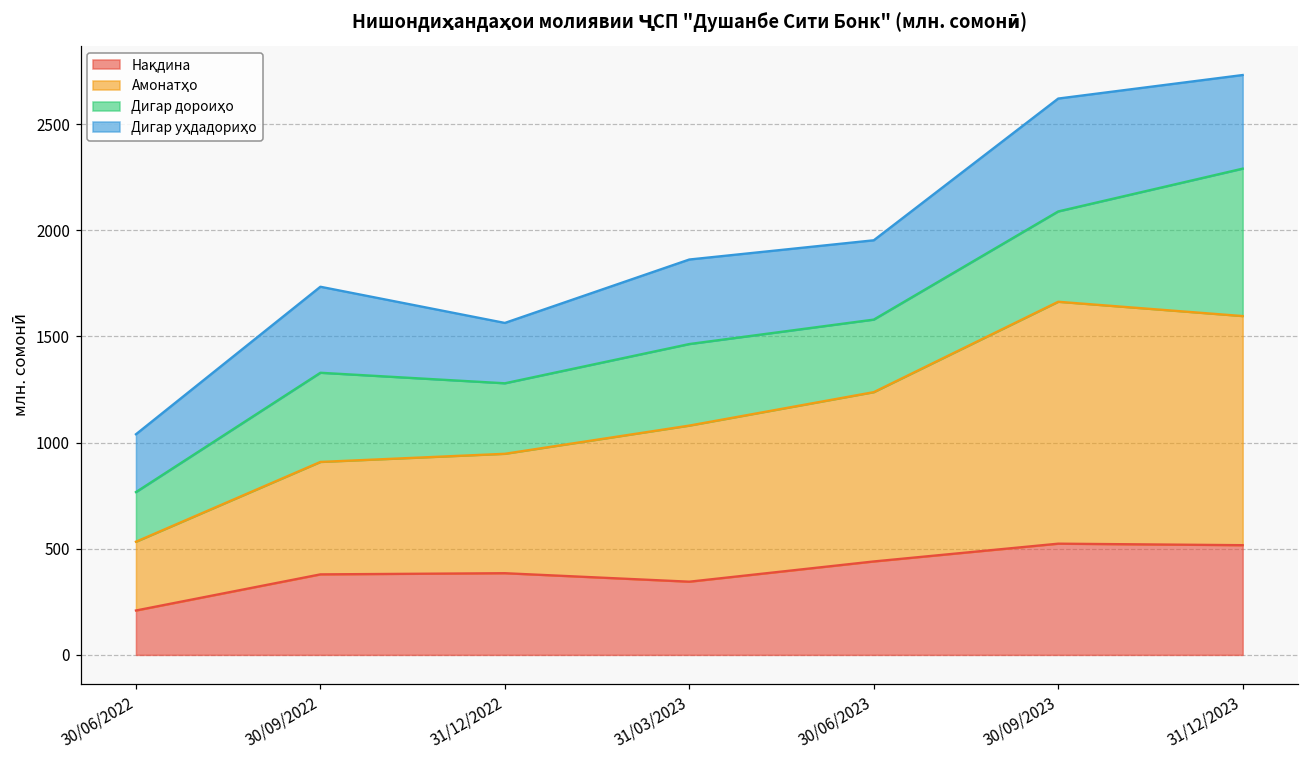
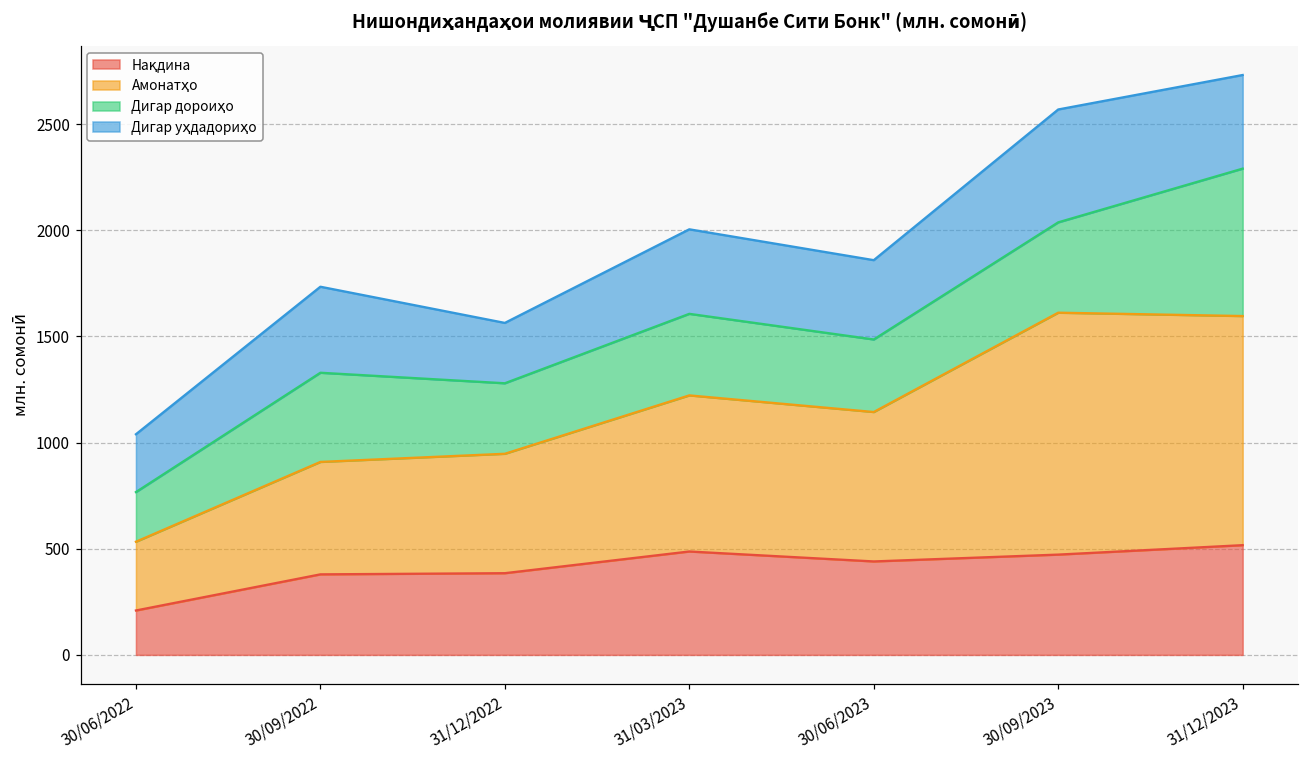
Нақдина, 31/03/2023: 340 -> 490
Амонатҳо, 30/06/2023: 800 -> 700
Нақдина, 30/09/2023: 520 -> 470
